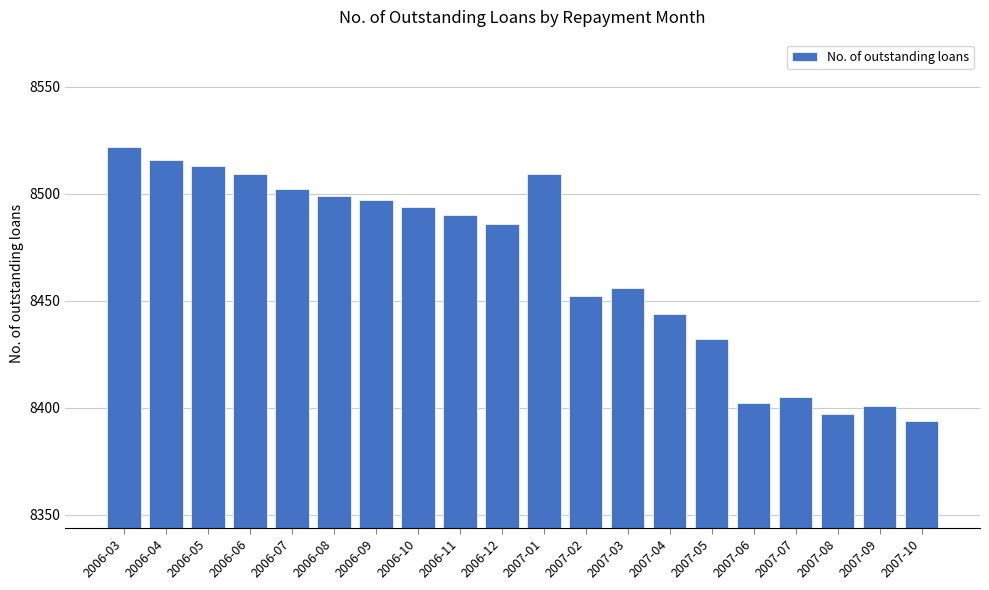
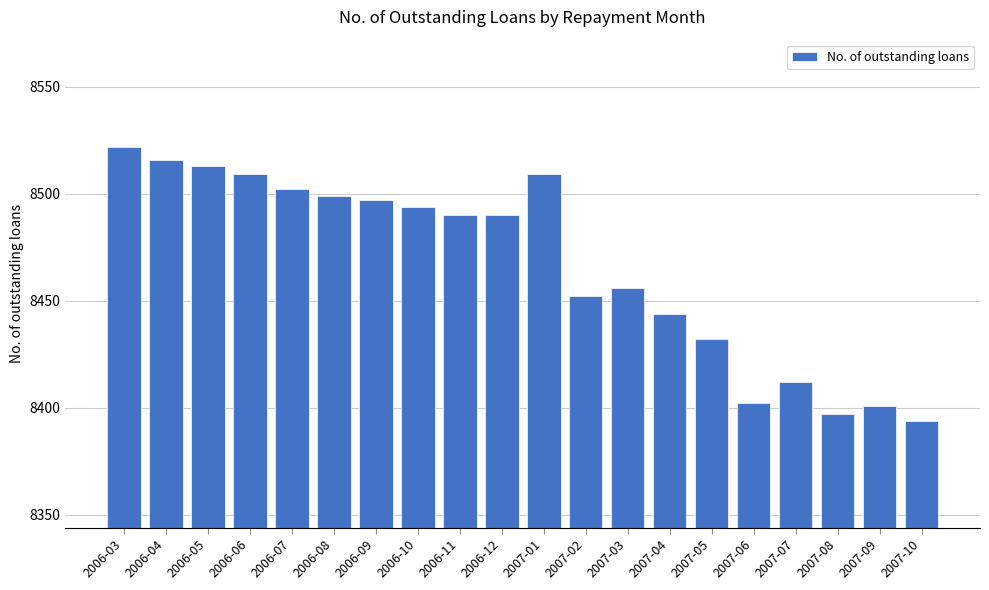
2006-12: 8486 -> 8490
2007-07: 8405 -> 8412
